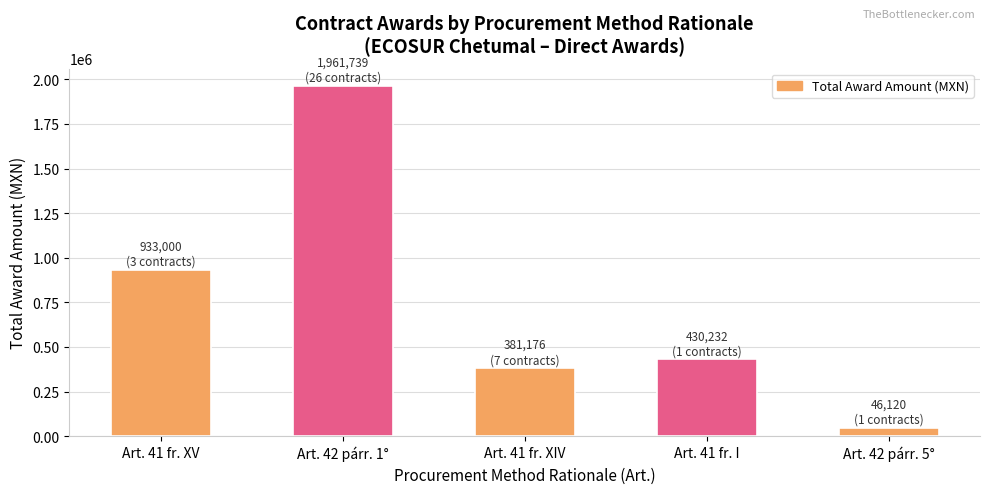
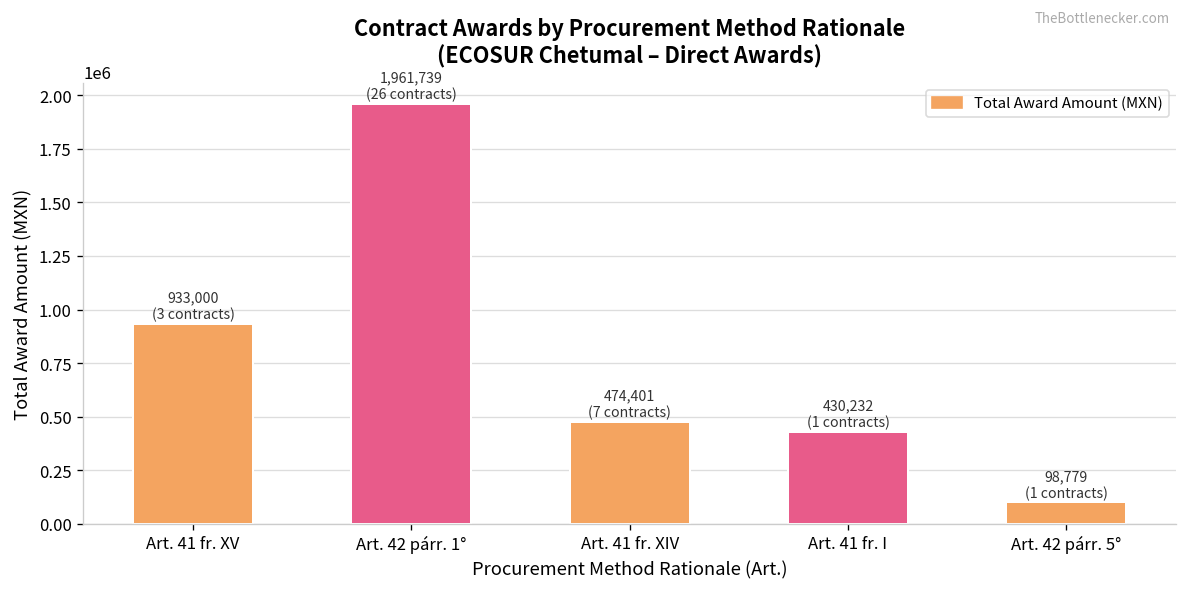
Art. 41 fr. XIV: 381,176 -> 474,401
Art. 42 párr. 5°: 46,120 -> 98,779
